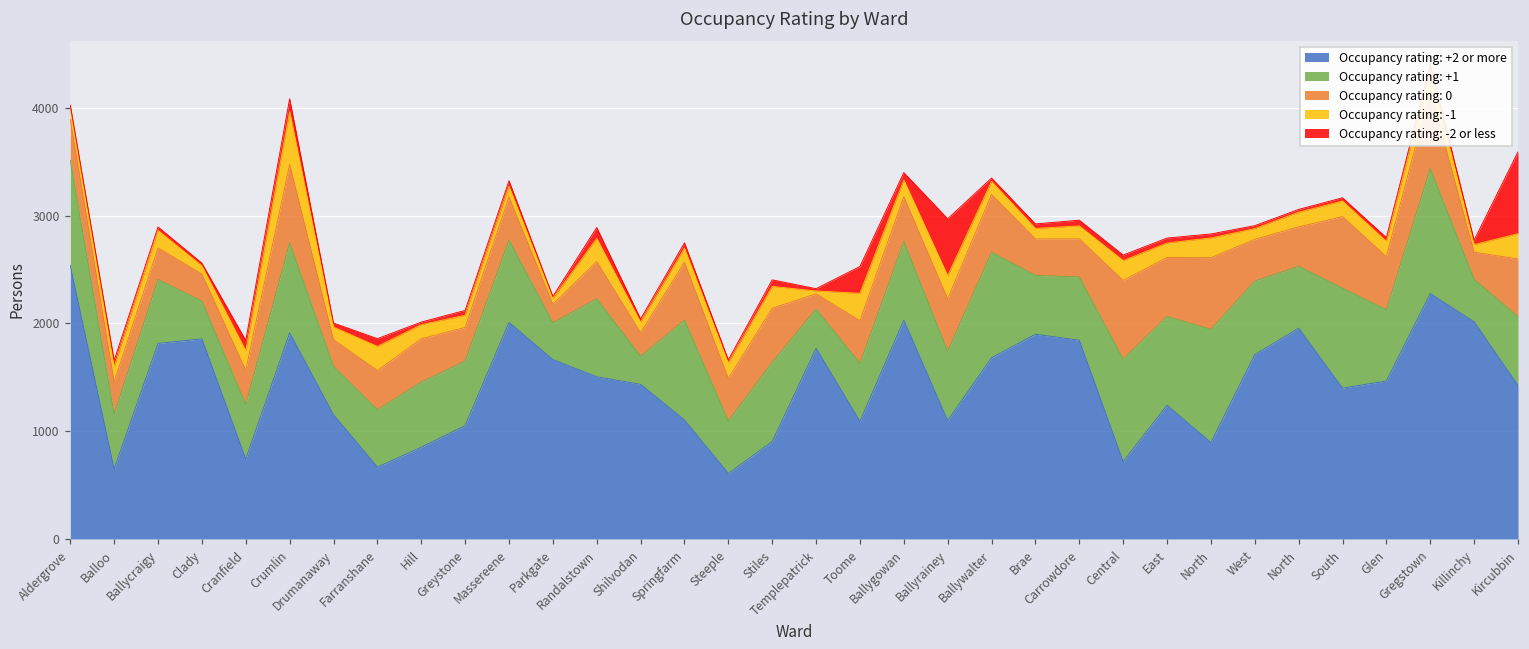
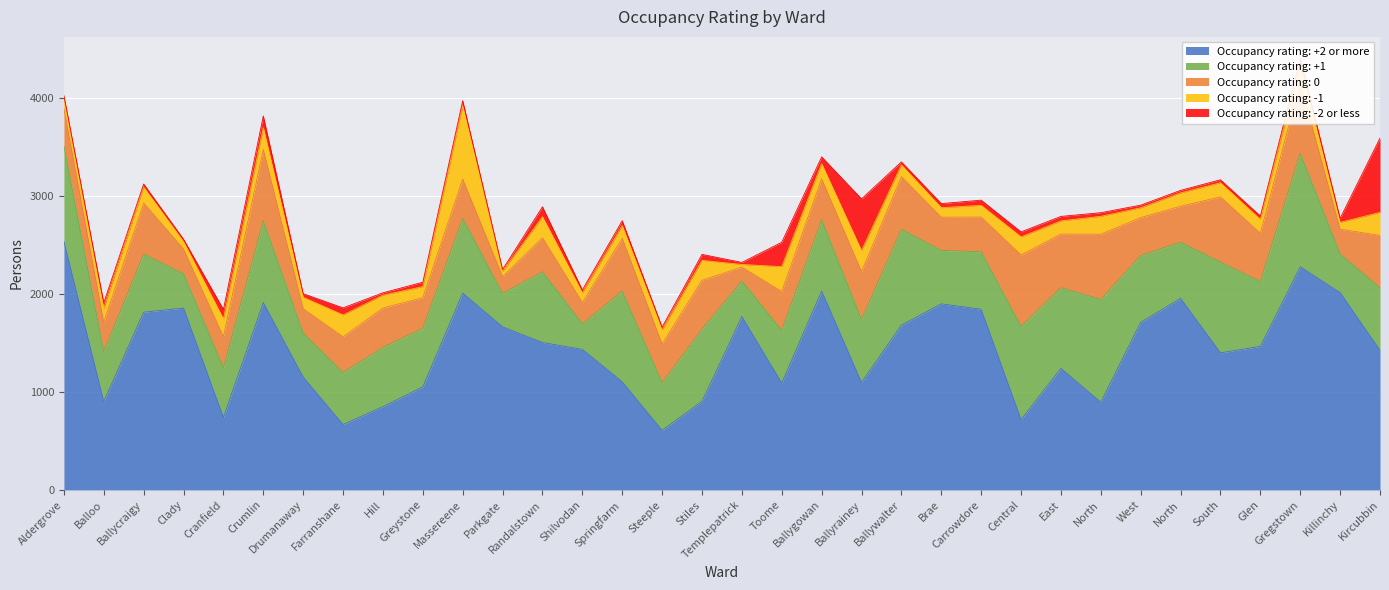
Occupancy rating: +2 or more, Balloo: 600 -> 900
Occupancy rating: 0, Ballycraigy: 300 -> 500
Occupancy rating: -1, Crumlin: 500 -> 200
Occupancy rating: -1, Massereene: 100 -> 800
